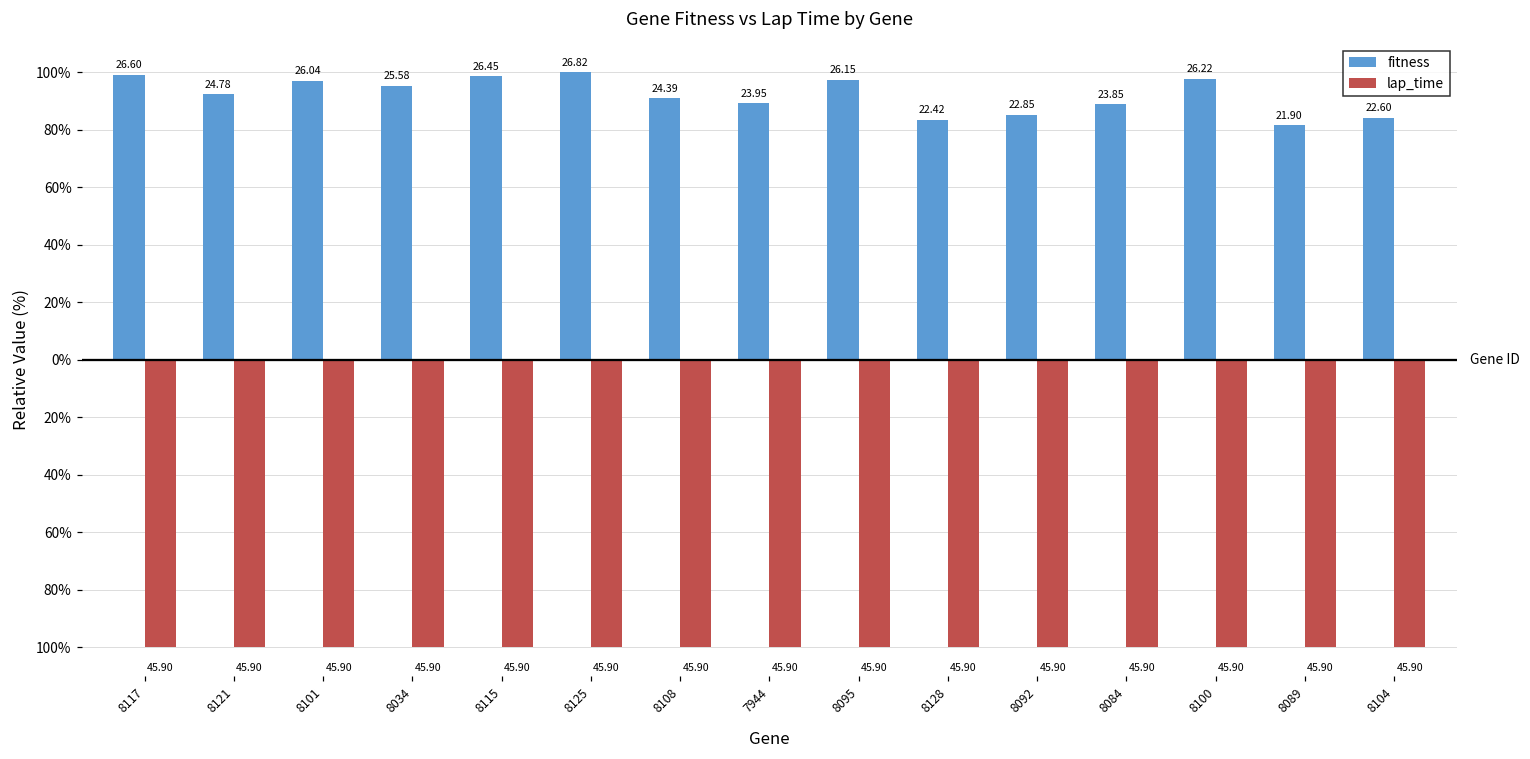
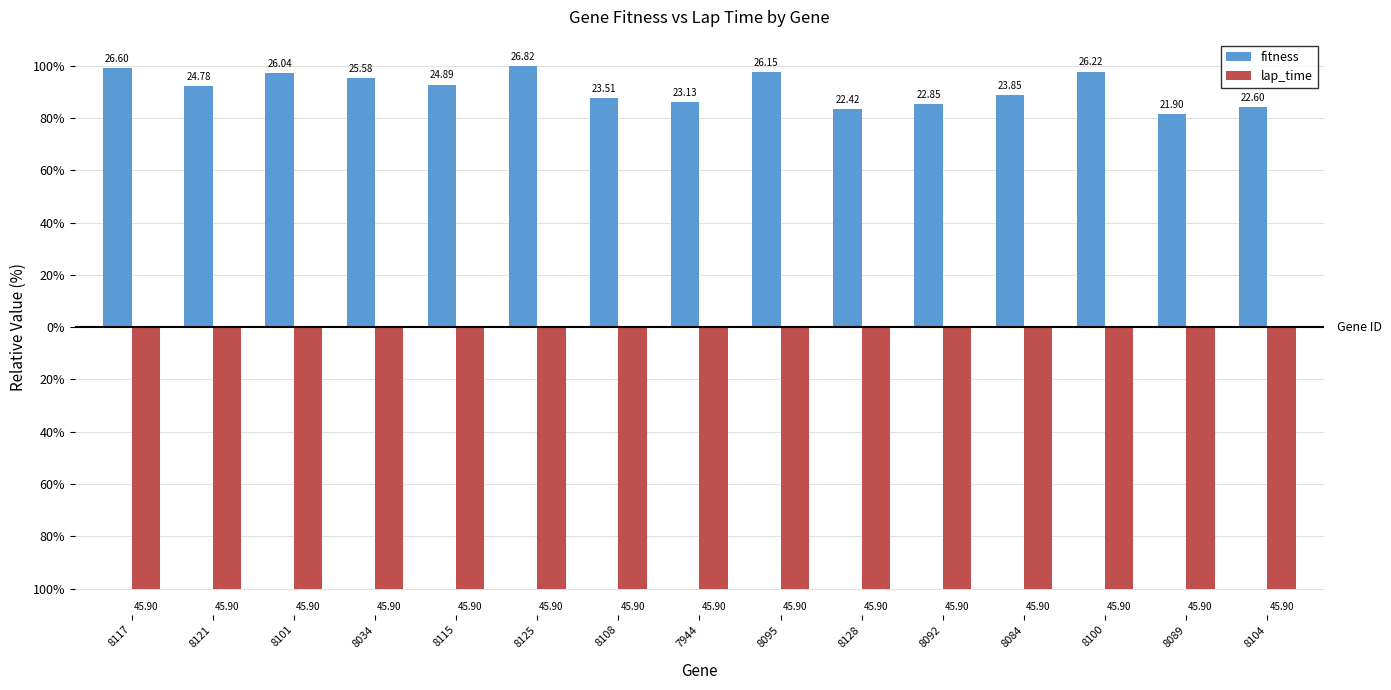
fitness, 8115: 26.45 -> 24.89
fitness, 8108: 24.39 -> 23.51
fitness, 7944: 23.95 -> 23.13
